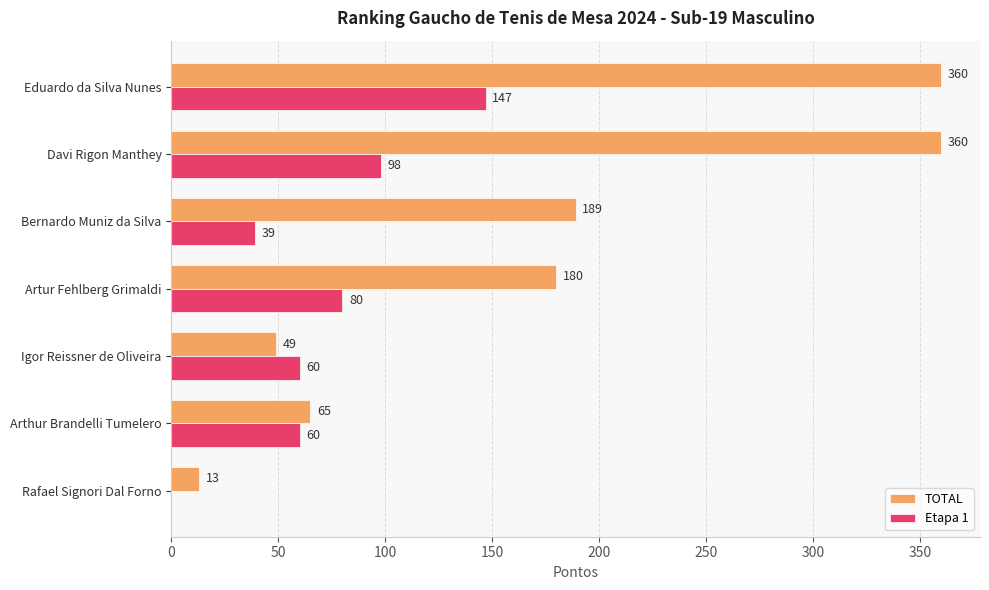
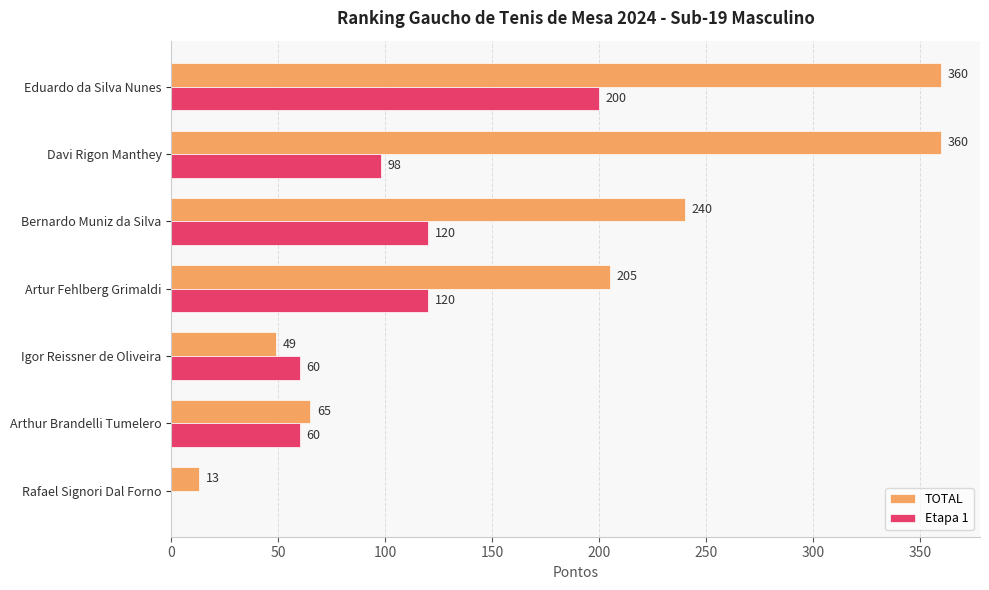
Etapa 1, Eduardo da Silva Nunes: 147 -> 200
TOTAL, Bernardo Muniz da Silva: 189 -> 240
Etapa 1, Bernardo Muniz da Silva: 39 -> 120
TOTAL, Artur Fehlberg Grimaldi: 180 -> 205
Etapa 1, Artur Fehlberg Grimaldi: 80 -> 120
